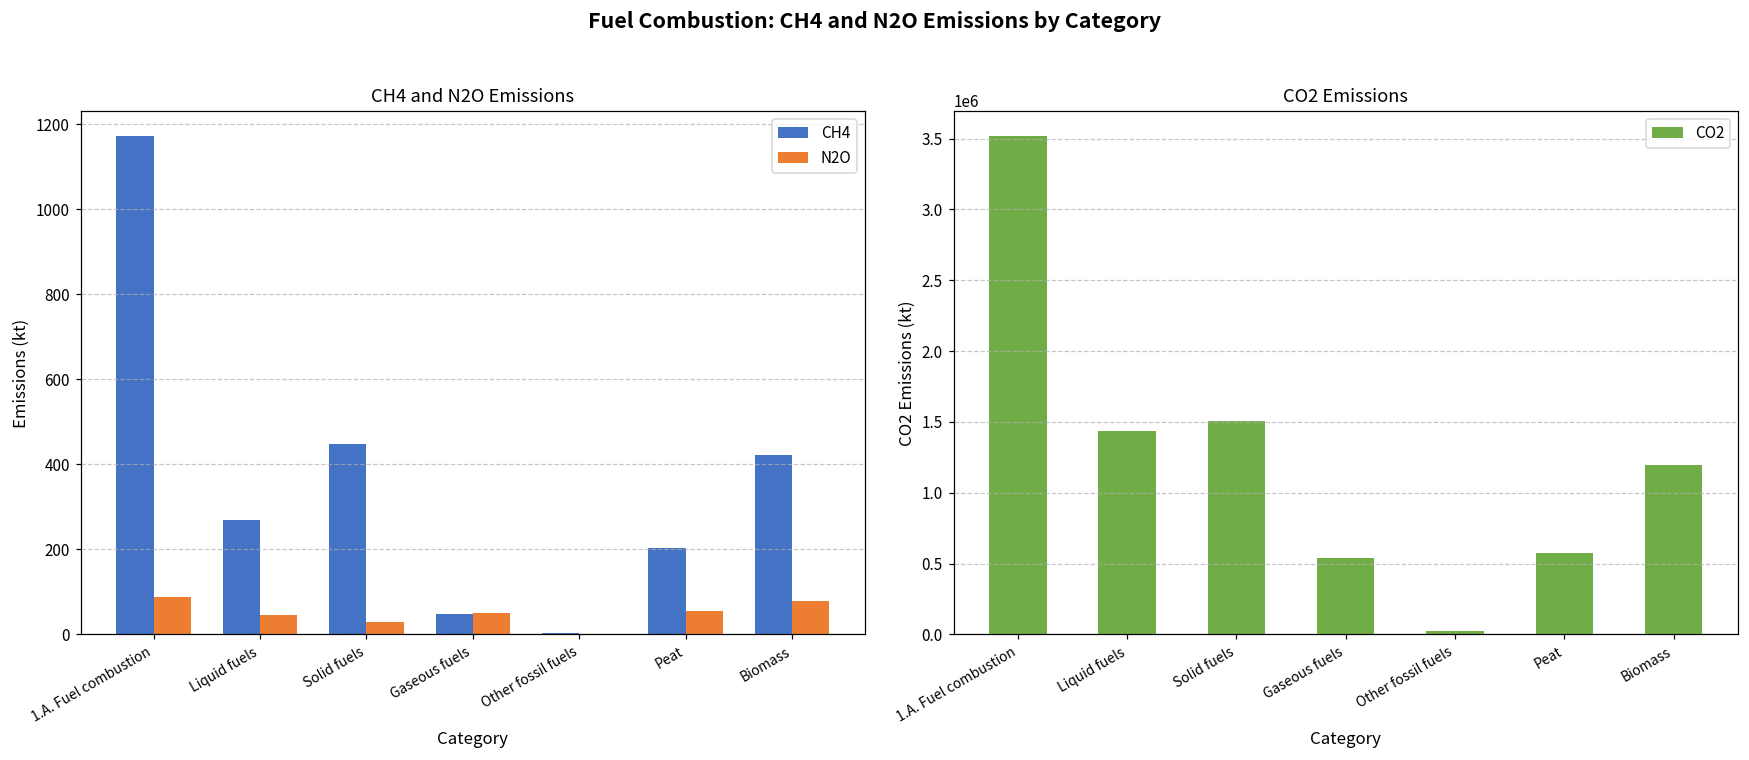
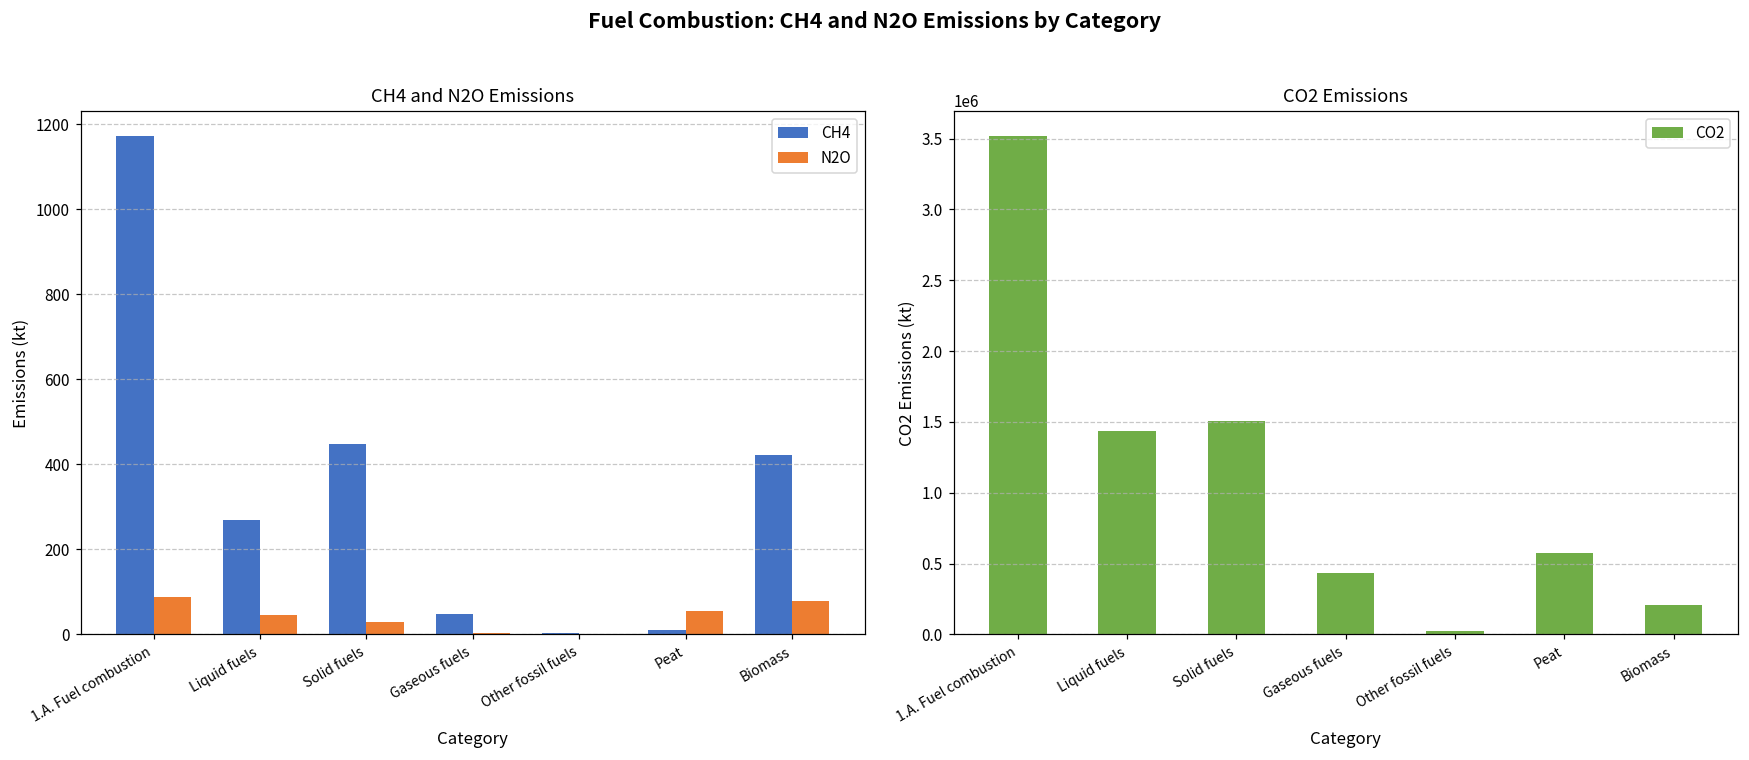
CH4 and N2O Emissions, N2O, Gaseous fuels: 50 -> 0
CH4 and N2O Emissions, CH4, Peat: 200 -> 10
CO2 Emissions, Gaseous fuels: 540000 -> 440000
CO2 Emissions, Biomass: 1200000 -> 210000
